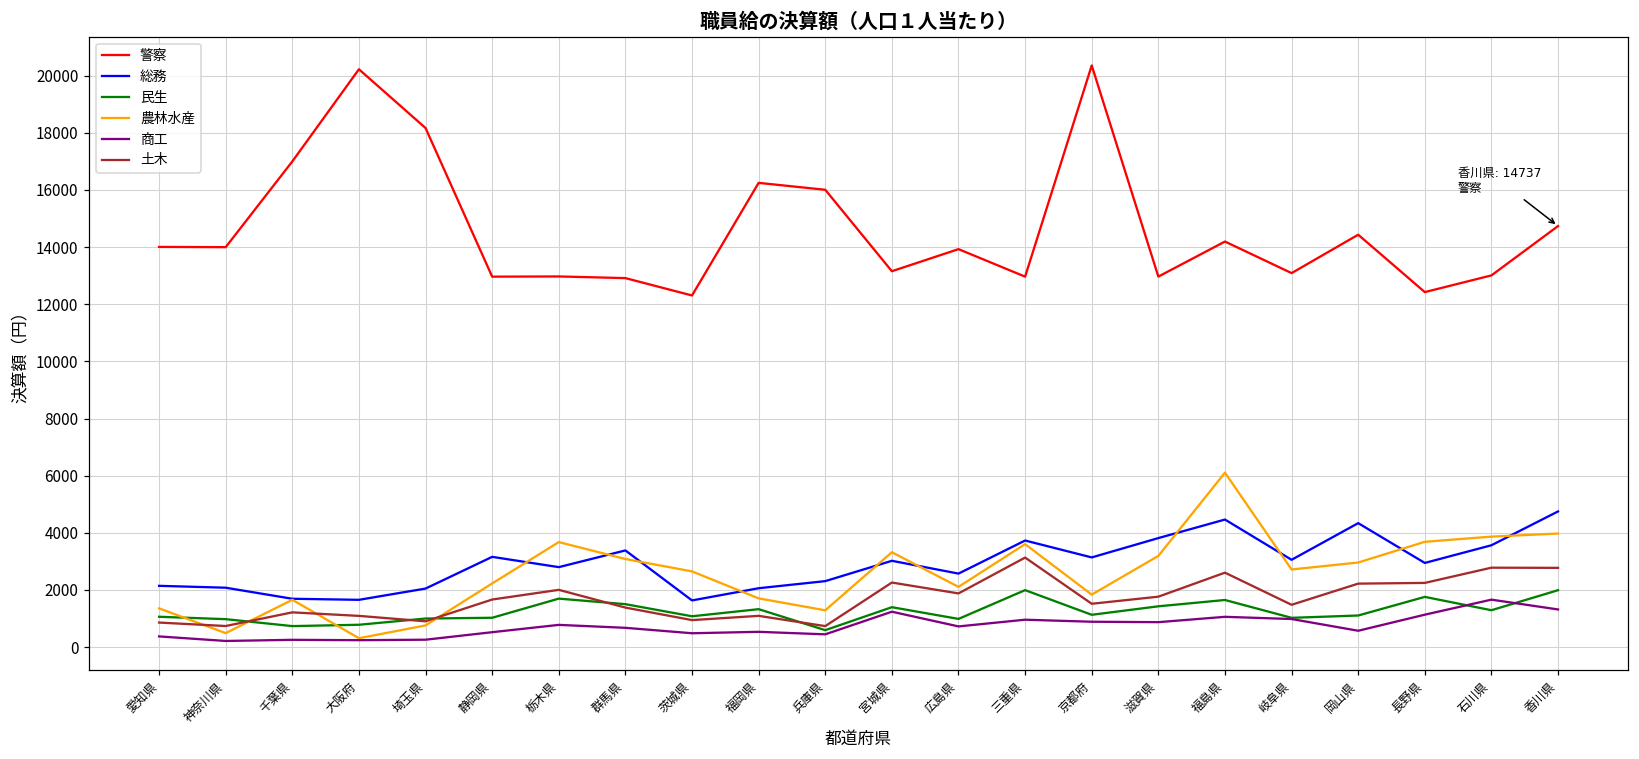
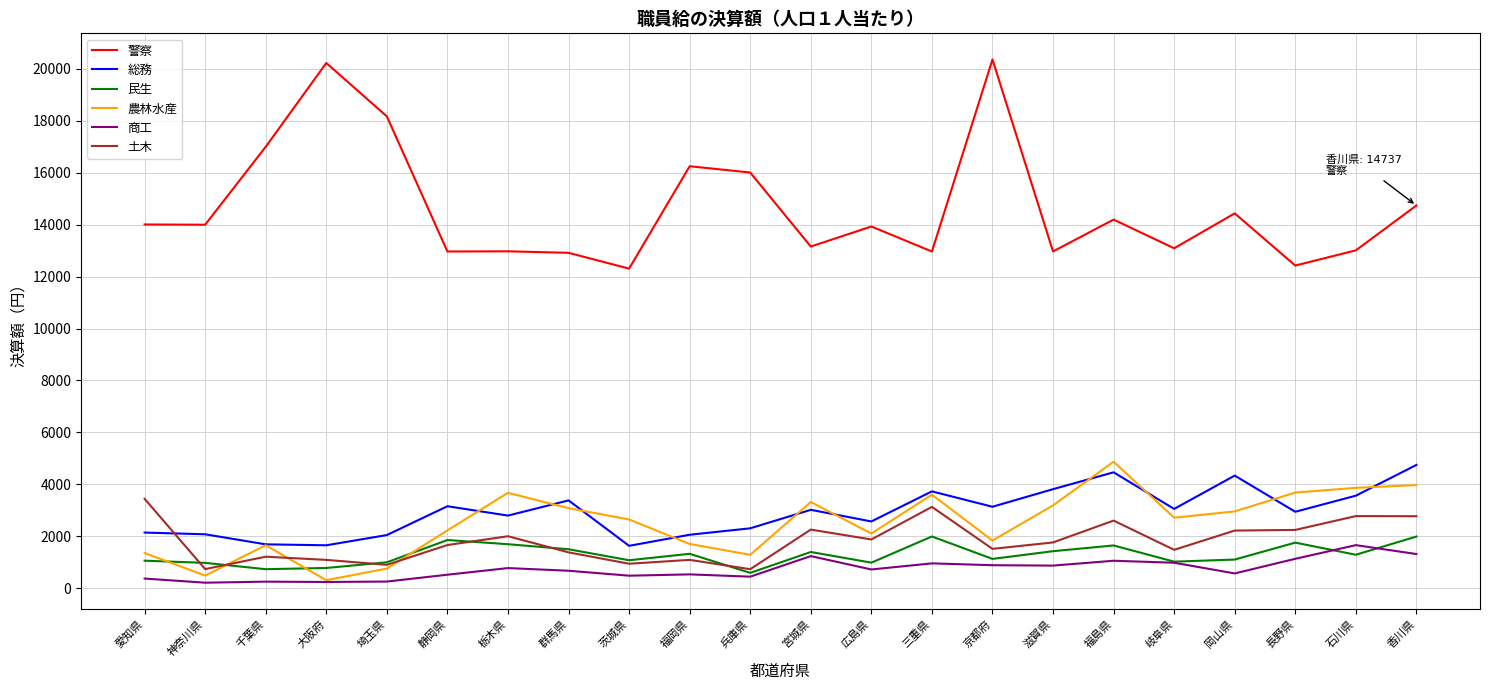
土木, 愛知県: 900 -> 3400
民生, 静岡県: 1000 -> 1900
農林水産, 福島県: 6100 -> 4900
